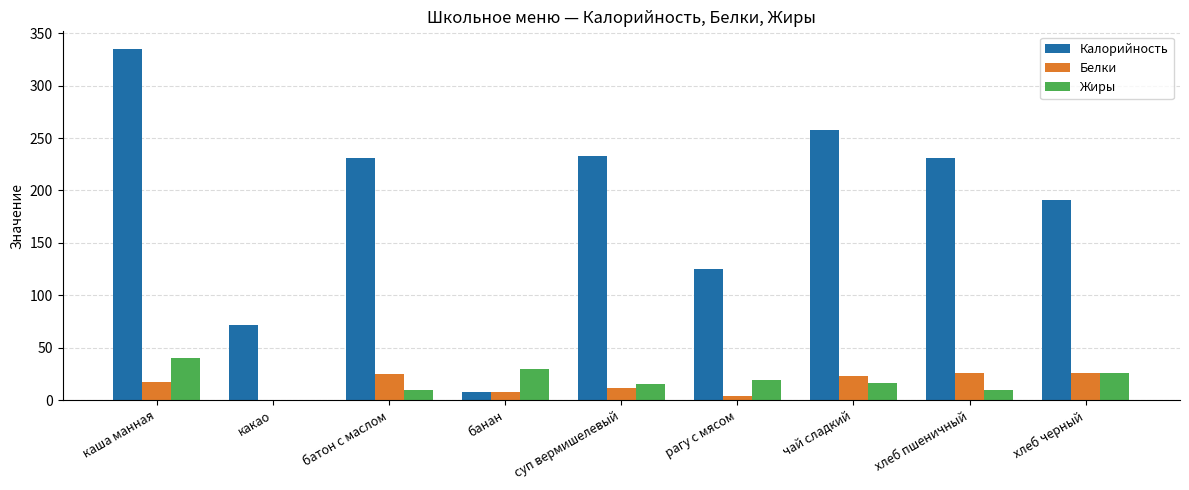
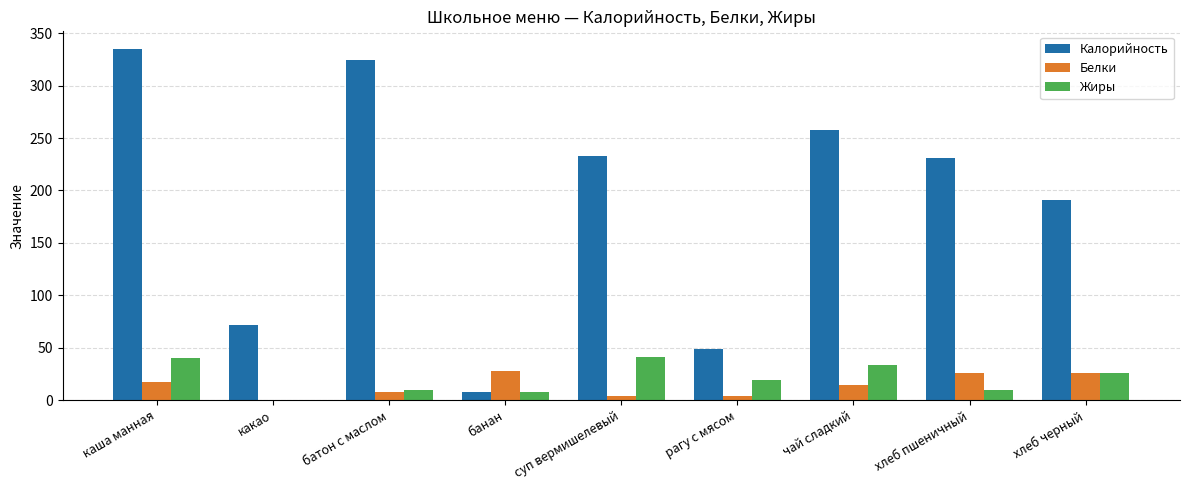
Калорийность, батон с маслом: 231 -> 324
Белки, батон с маслом: 25 -> 8
Белки, банан: 8 -> 28
Жиры, банан: 30 -> 8
Белки, суп вермишелевый: 12 -> 4
Жиры, суп вермишелевый: 15 -> 41
Калорийность, рагу с мясом: 125 -> 49
Белки, чай сладкий: 23 -> 14
Жиры, чай сладкий: 16 -> 33
